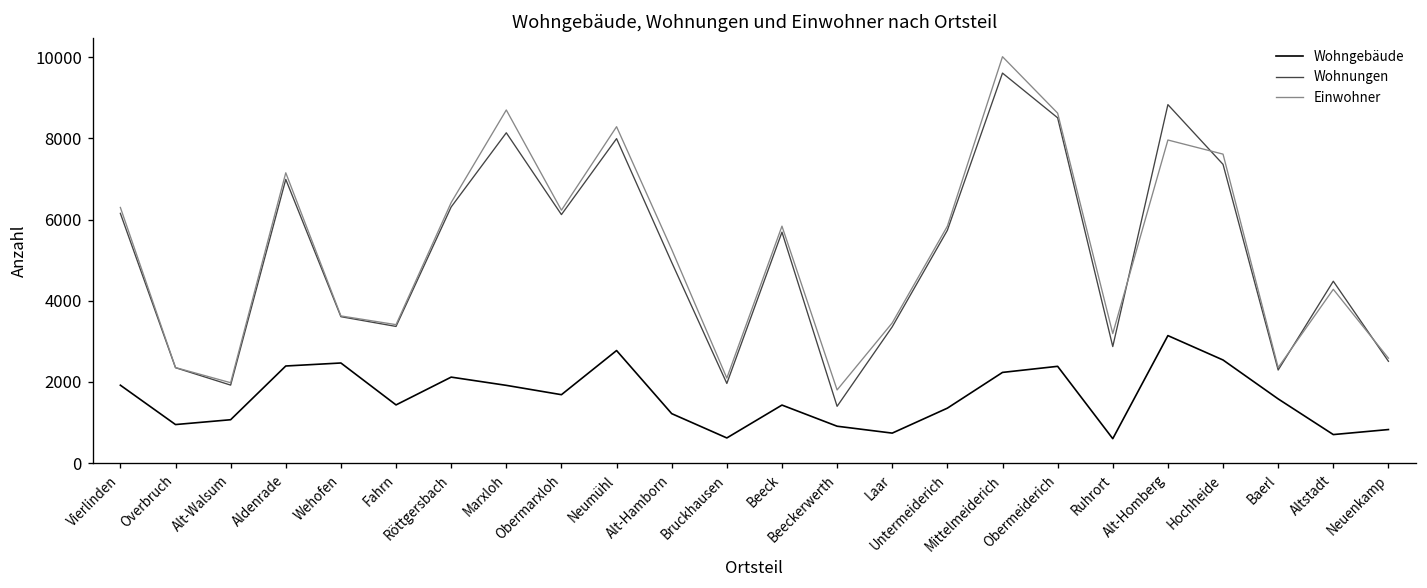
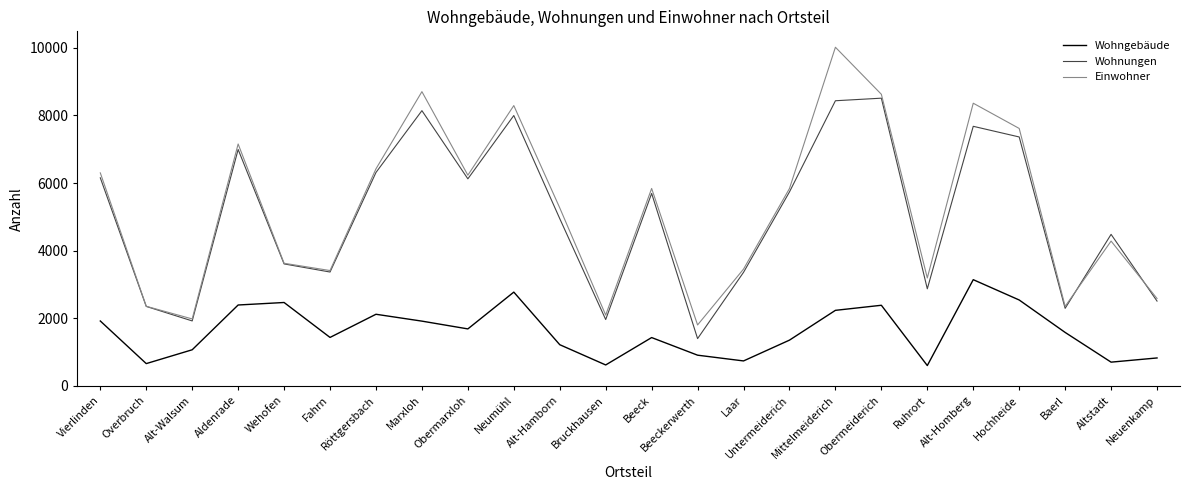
Wohngebäude, Overbruch: 1000 -> 700
Wohnungen, Mittelmeiderich: 9600 -> 8400
Wohnungen, Alt-Homberg: 8800 -> 7700
Einwohner, Alt-Homberg: 8000 -> 8400
